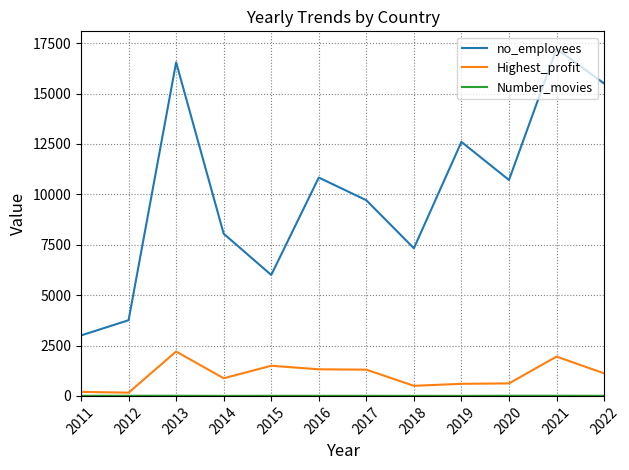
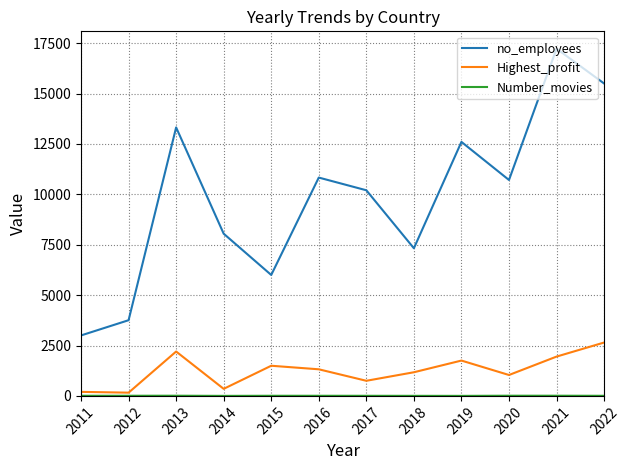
no_employees, 2013: 16600 -> 13300
Highest_profit, 2014: 900 -> 400
no_employees, 2017: 9700 -> 10200
Highest_profit, 2017: 1300 -> 800
Highest_profit, 2018: 500 -> 1200
Highest_profit, 2019: 600 -> 1800
Highest_profit, 2020: 600 -> 1000
Highest_profit, 2022: 1100 -> 2600
